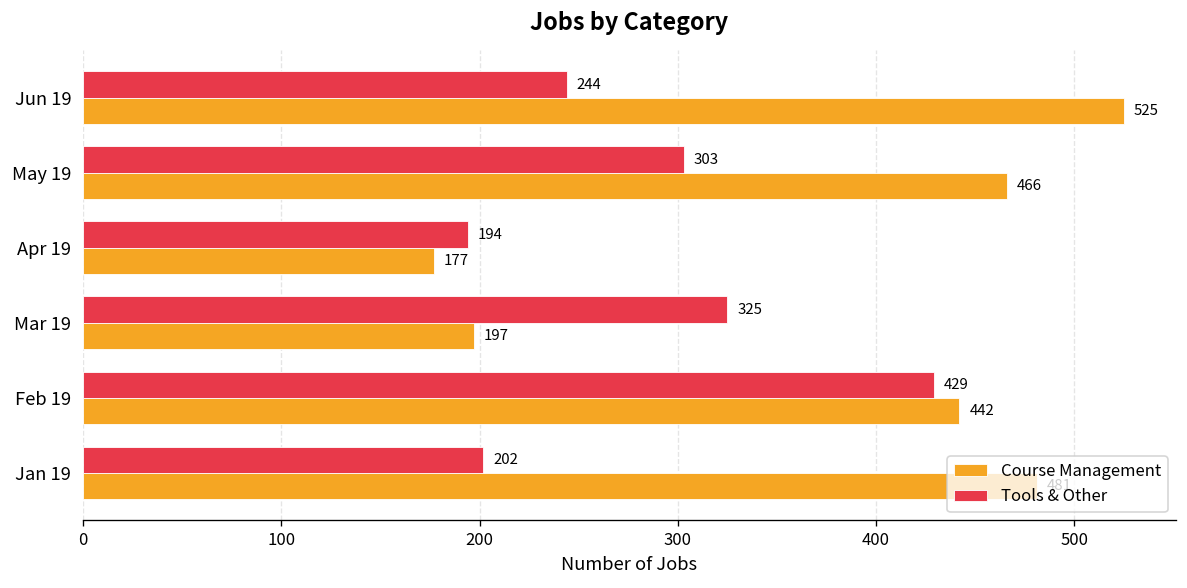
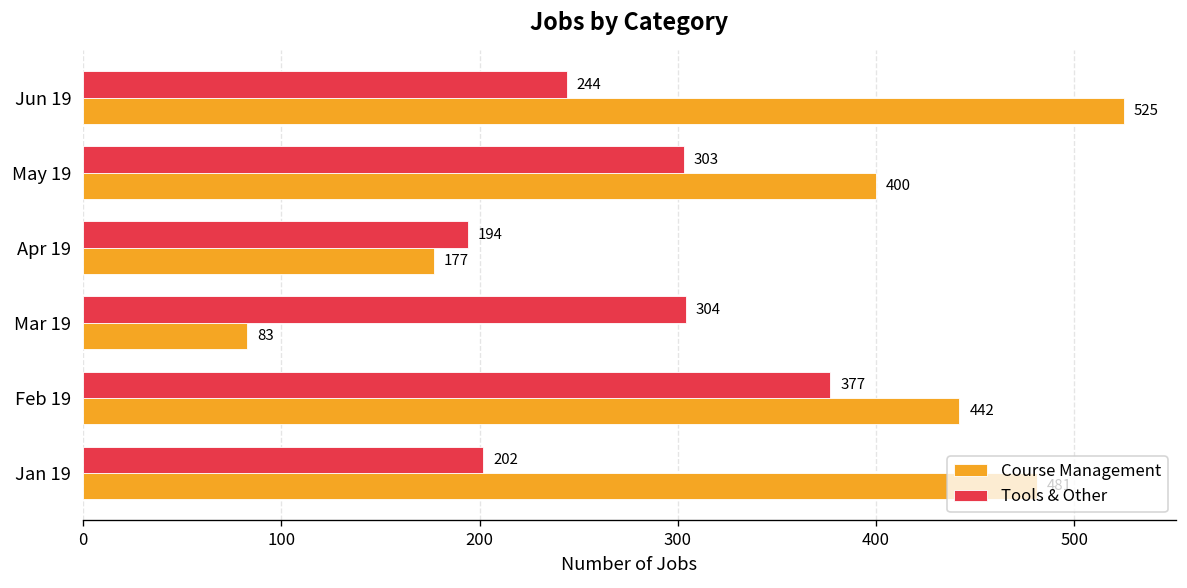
Course Management, May 19: 466 -> 400
Tools & Other, Mar 19: 325 -> 304
Course Management, Mar 19: 197 -> 83
Tools & Other, Feb 19: 429 -> 377
